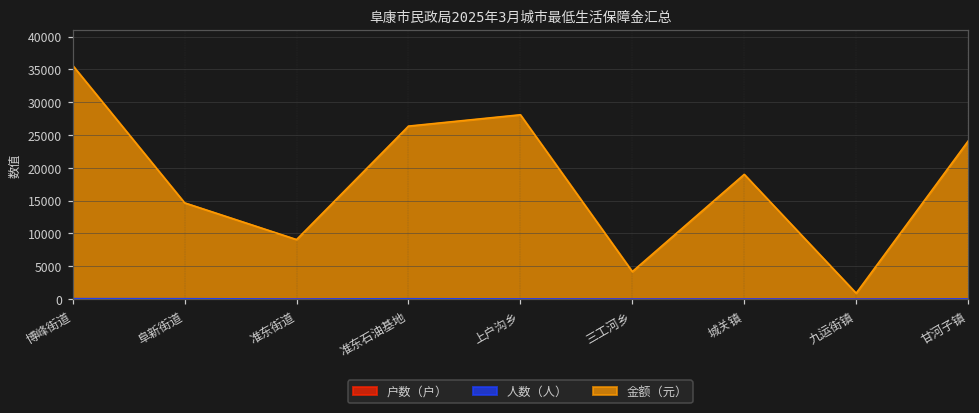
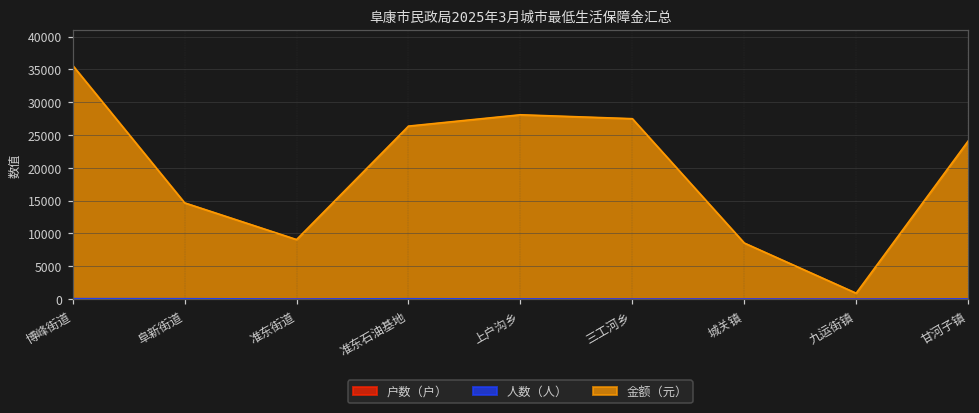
金额（元）, 三工河乡: 4000 -> 28000
金额（元）, 城关镇: 19000 -> 9000
